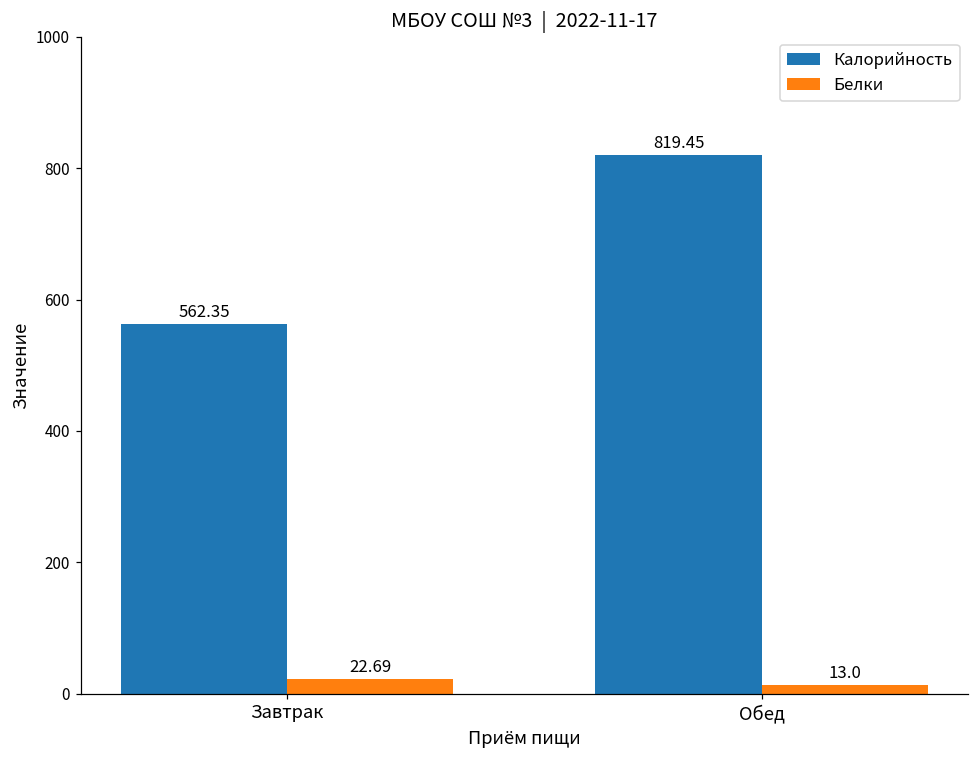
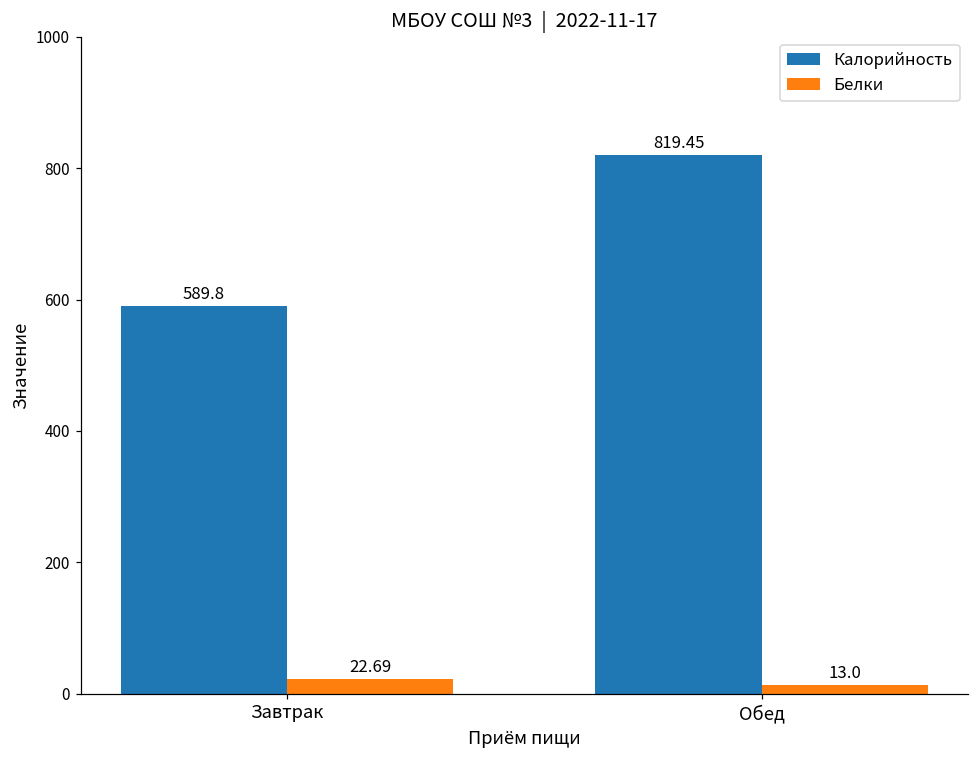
Калорийность, Завтрак: 562.35 -> 589.8
